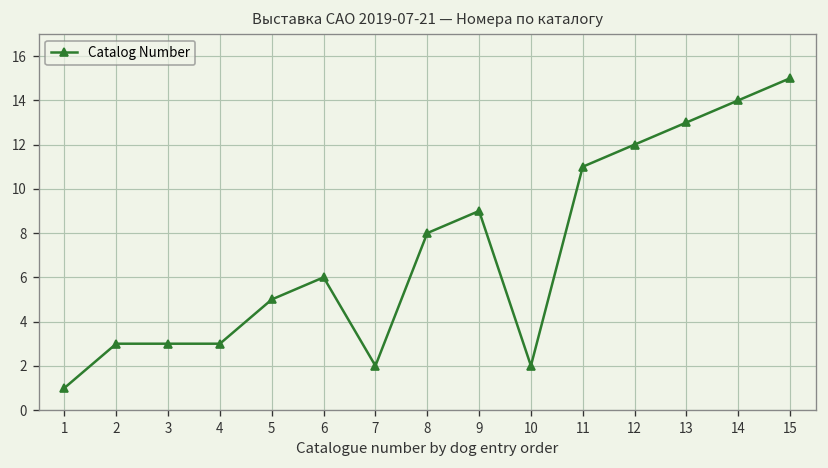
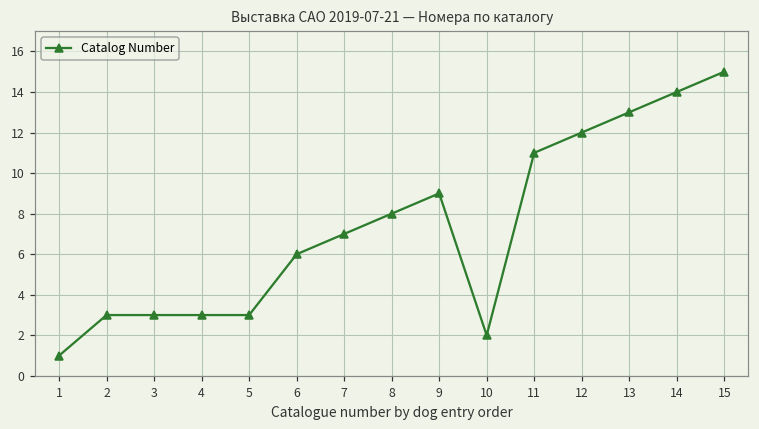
5: 5 -> 3
7: 2 -> 7
